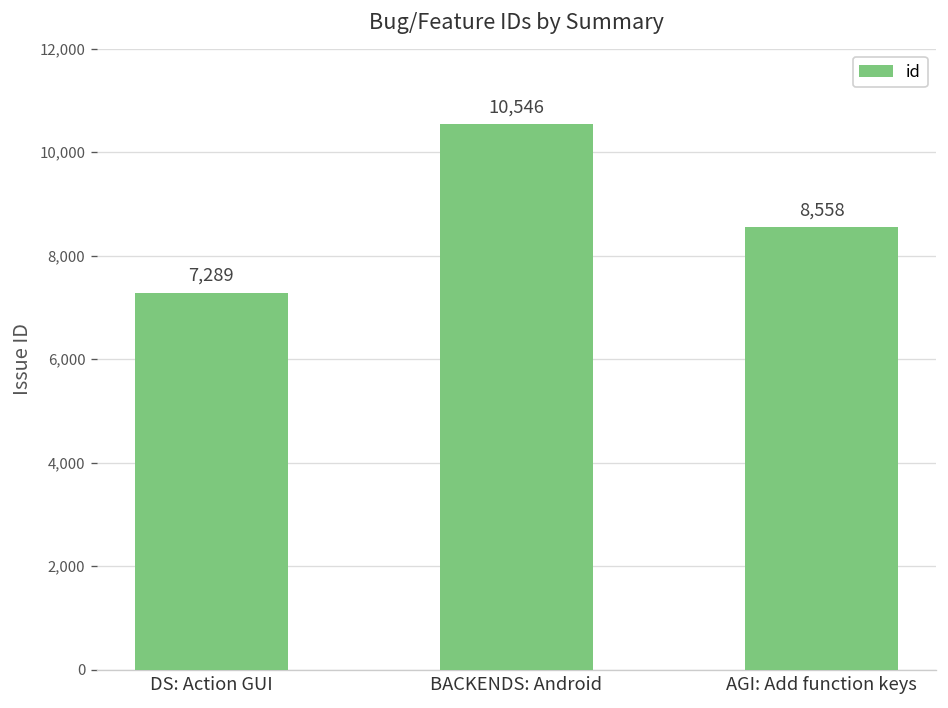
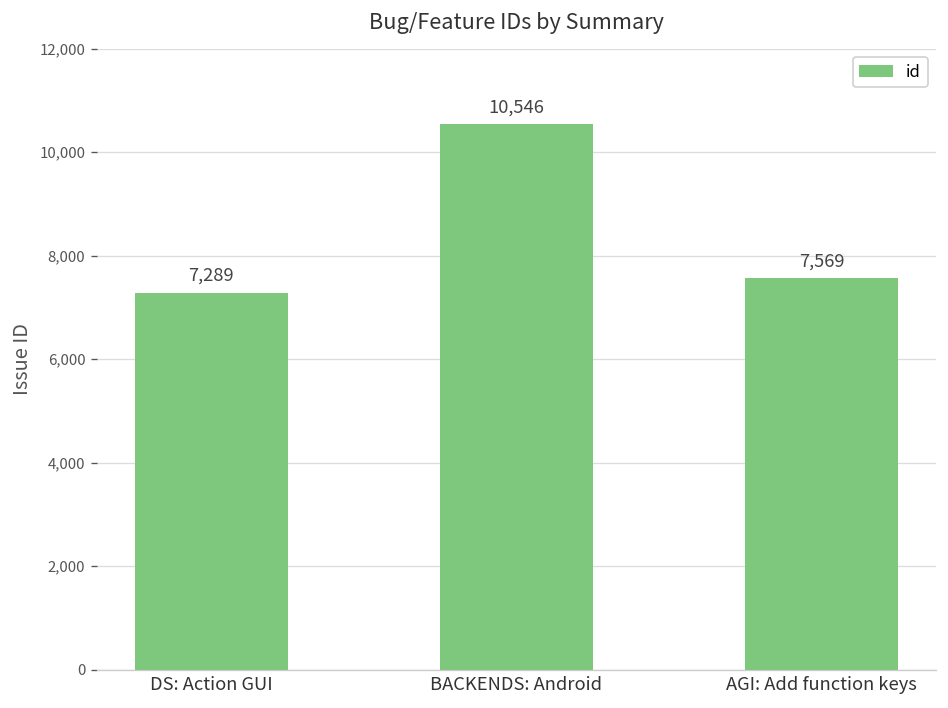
AGI: Add function keys: 8,558 -> 7,569
